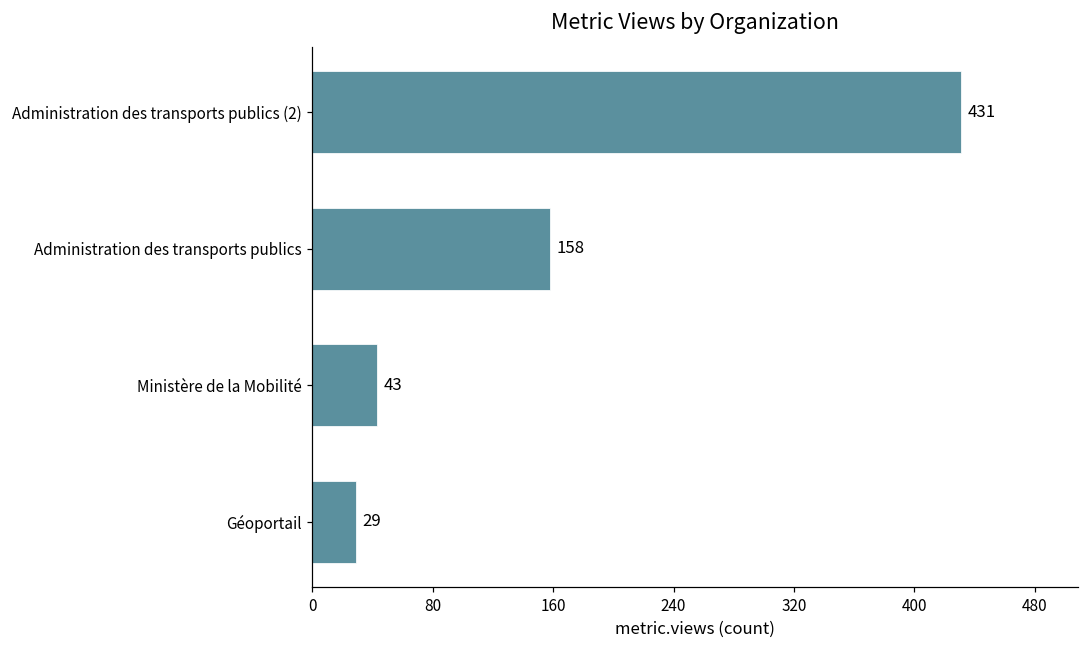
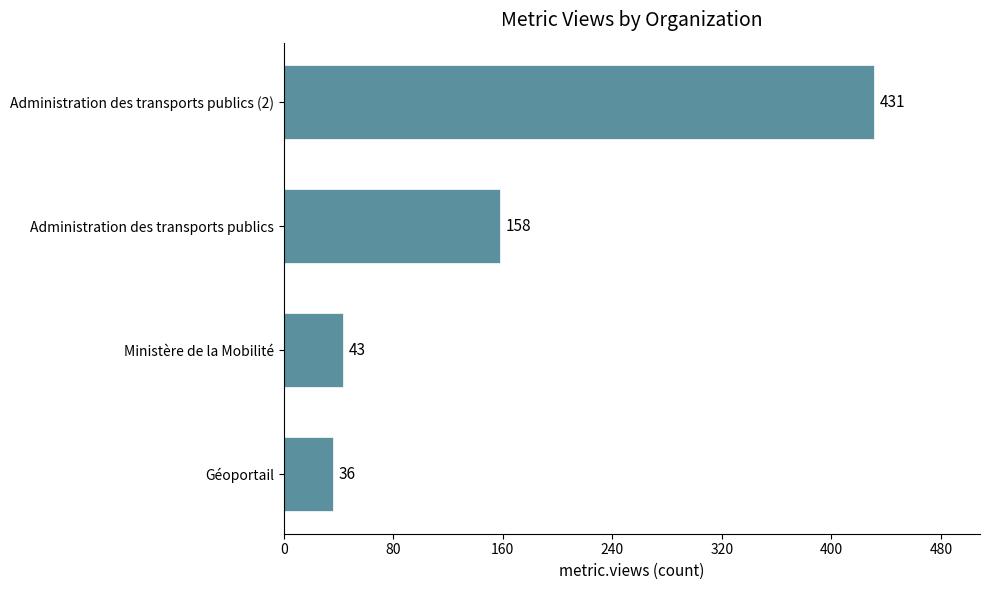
Géoportail: 29 -> 36
